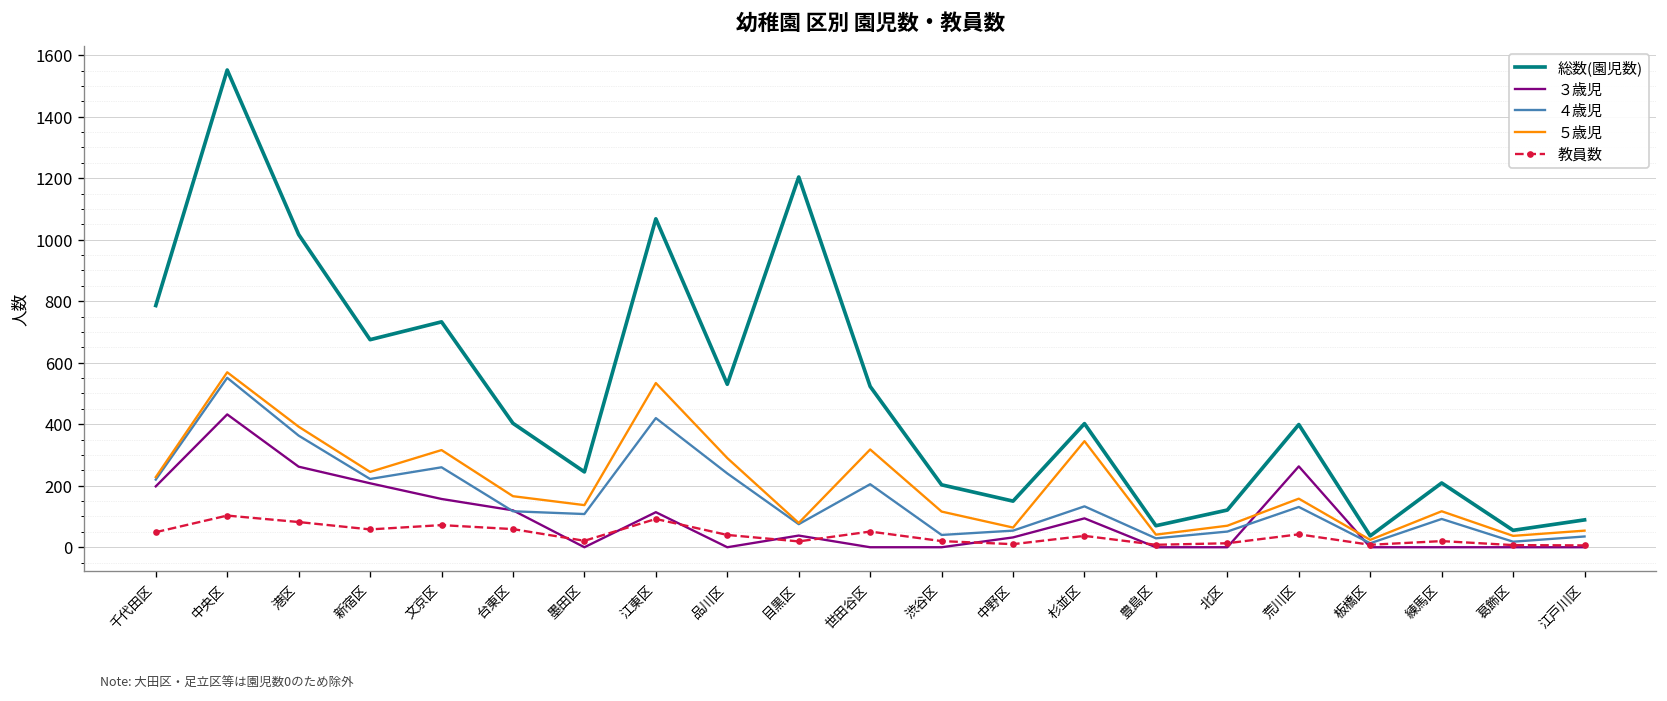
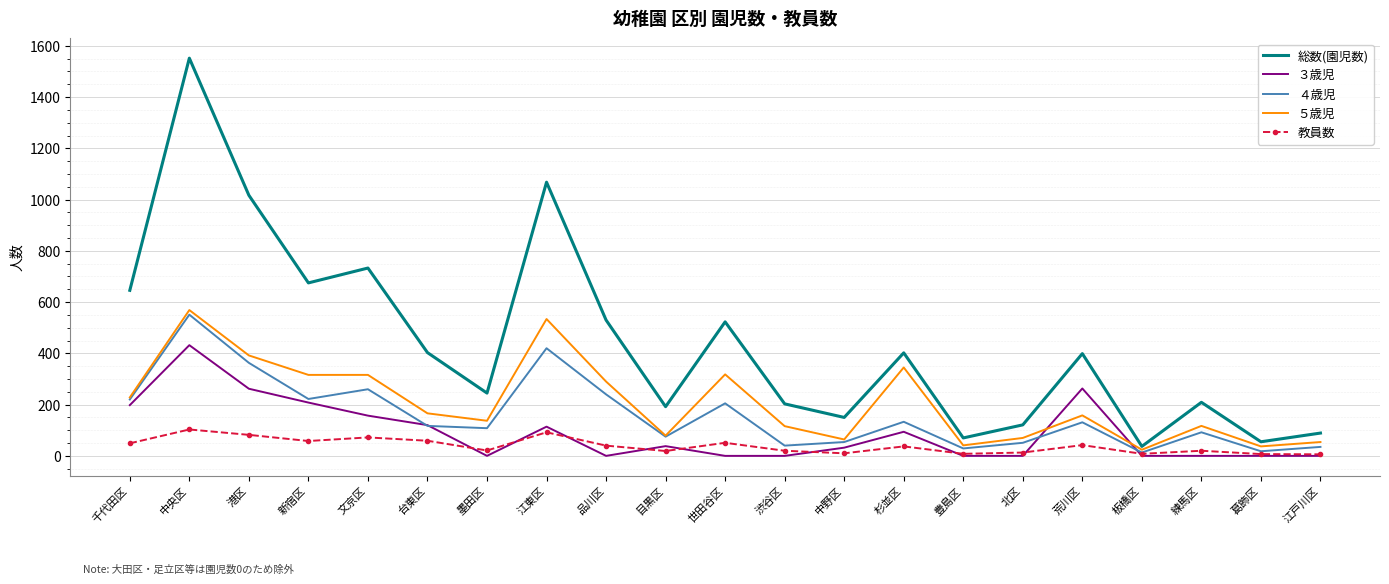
総数(園児数), 千代田区: 790 -> 650
５歳児, 新宿区: 250 -> 320
総数(園児数), 目黒区: 1200 -> 190
